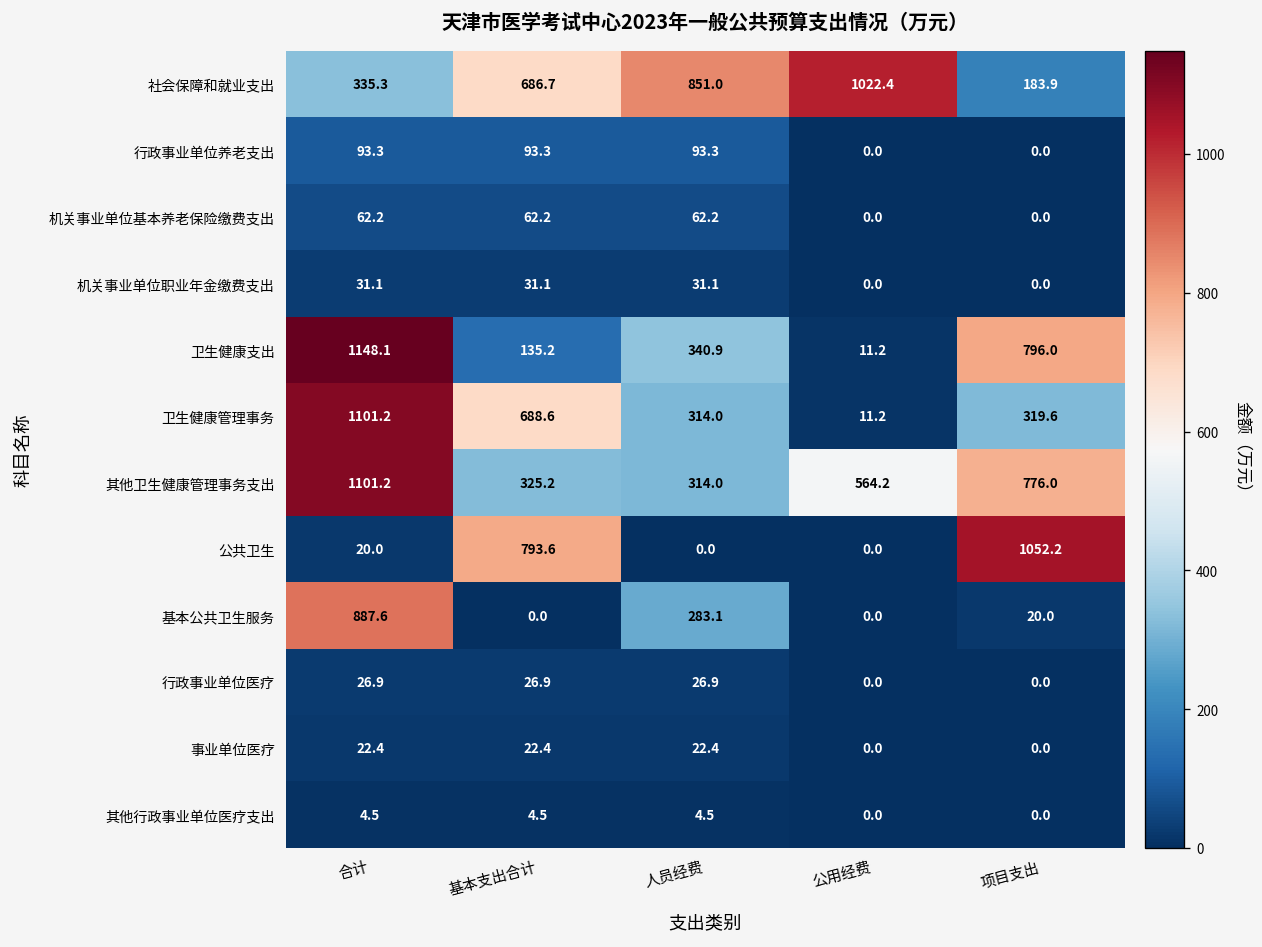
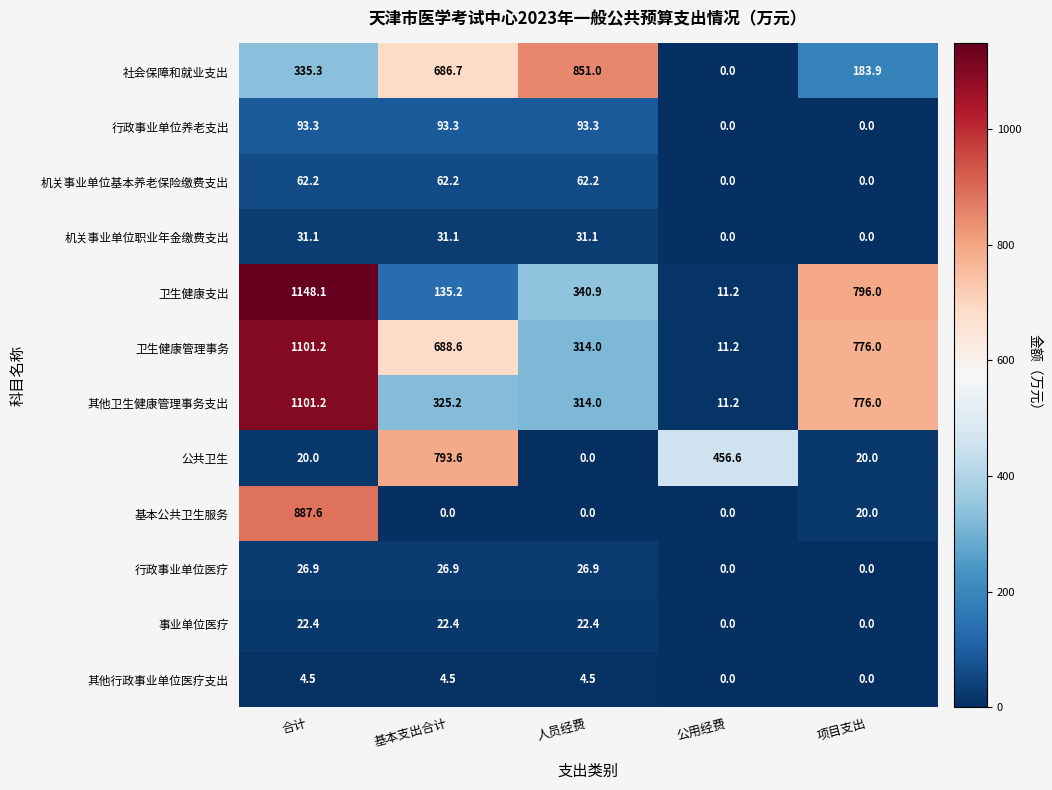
社会保障和就业支出, 公用经费: 1022.4 -> 0.0
卫生健康管理事务, 项目支出: 319.6 -> 776.0
其他卫生健康管理事务支出, 公用经费: 564.2 -> 11.2
公共卫生, 公用经费: 0.0 -> 456.6
公共卫生, 项目支出: 1052.2 -> 20.0
基本公共卫生服务, 人员经费: 283.1 -> 0.0
